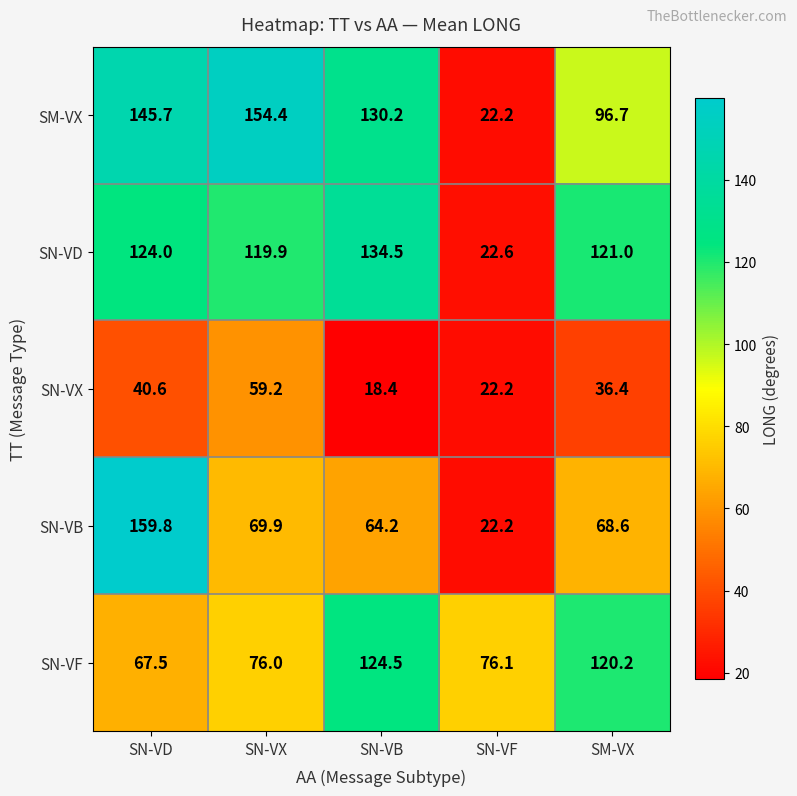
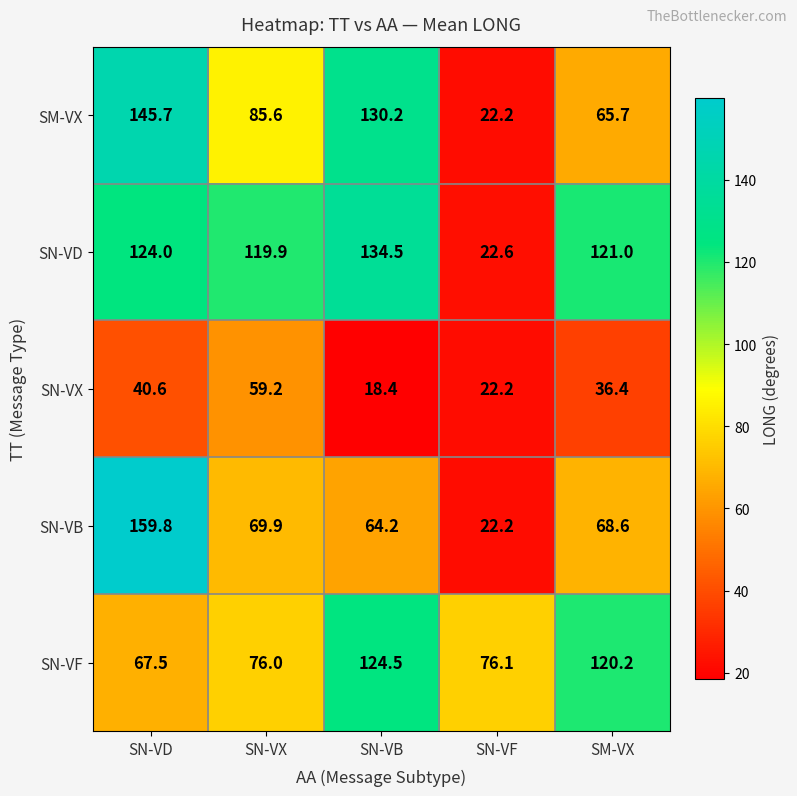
SM-VX, SN-VX: 154.4 -> 85.6
SM-VX, SM-VX: 96.7 -> 65.7
